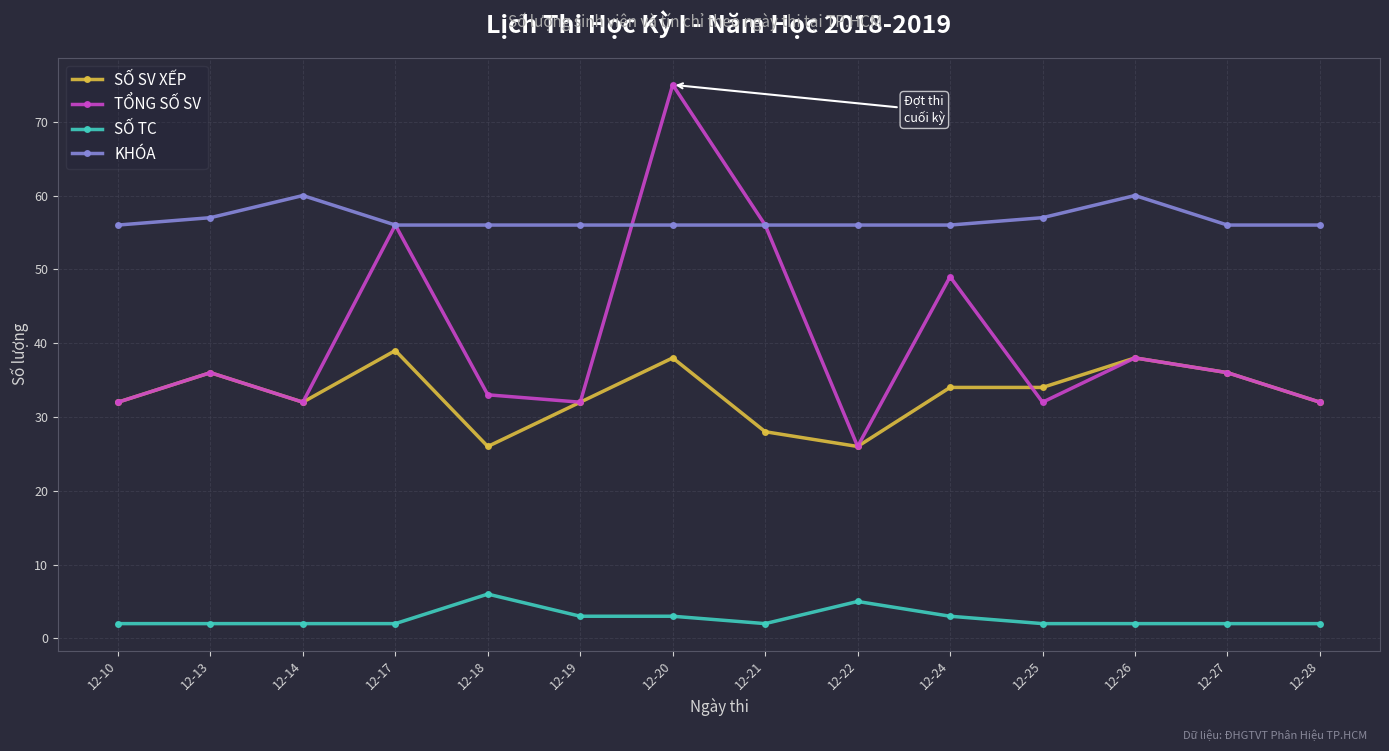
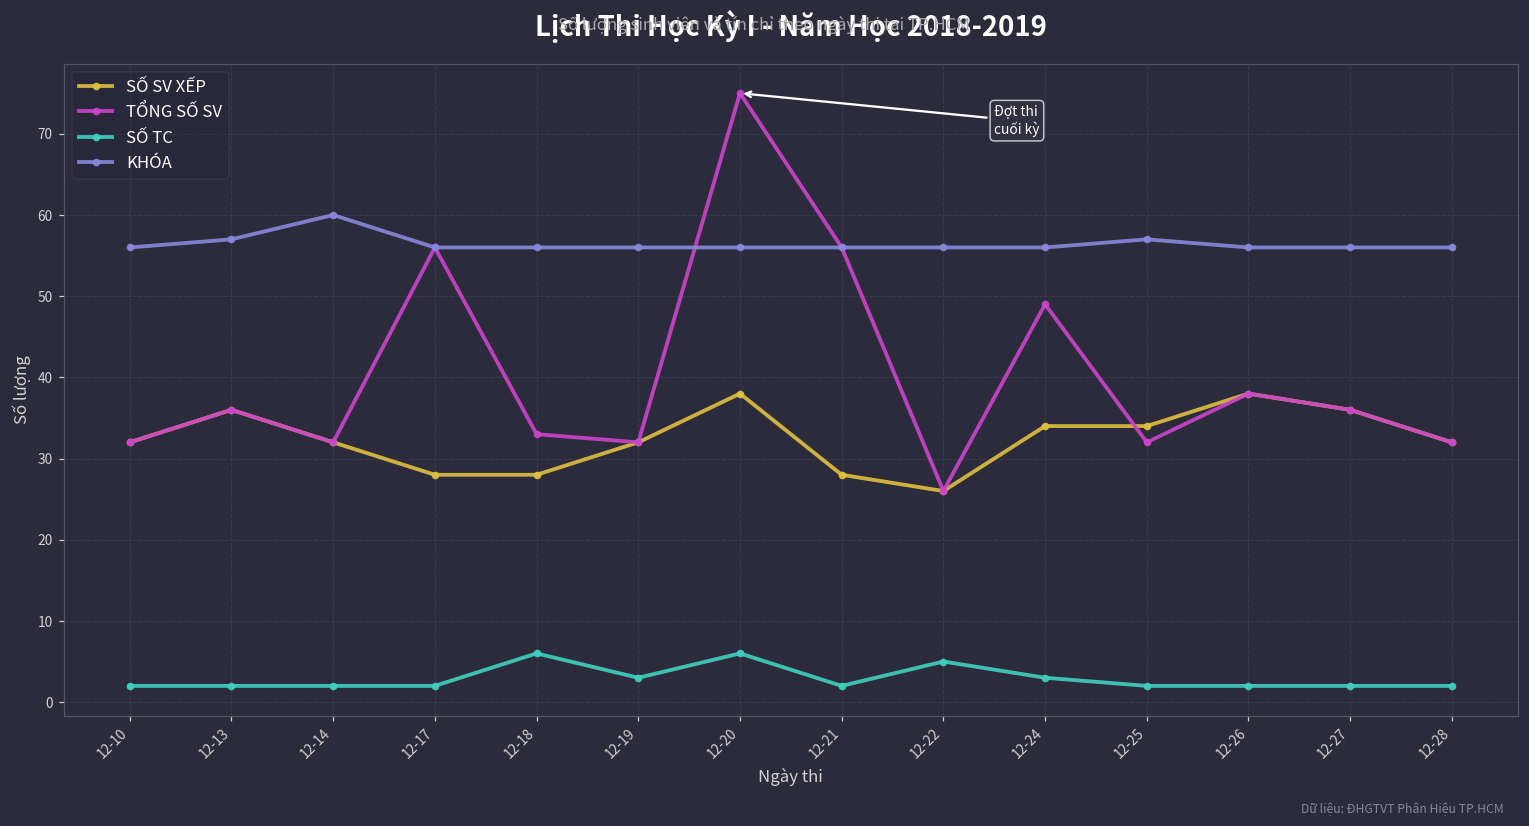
SỐ SV XẾP, 12-17: 39 -> 28
SỐ SV XẾP, 12-18: 26 -> 28
SỐ TC, 12-20: 3 -> 6
KHÓA, 12-26: 60 -> 56
